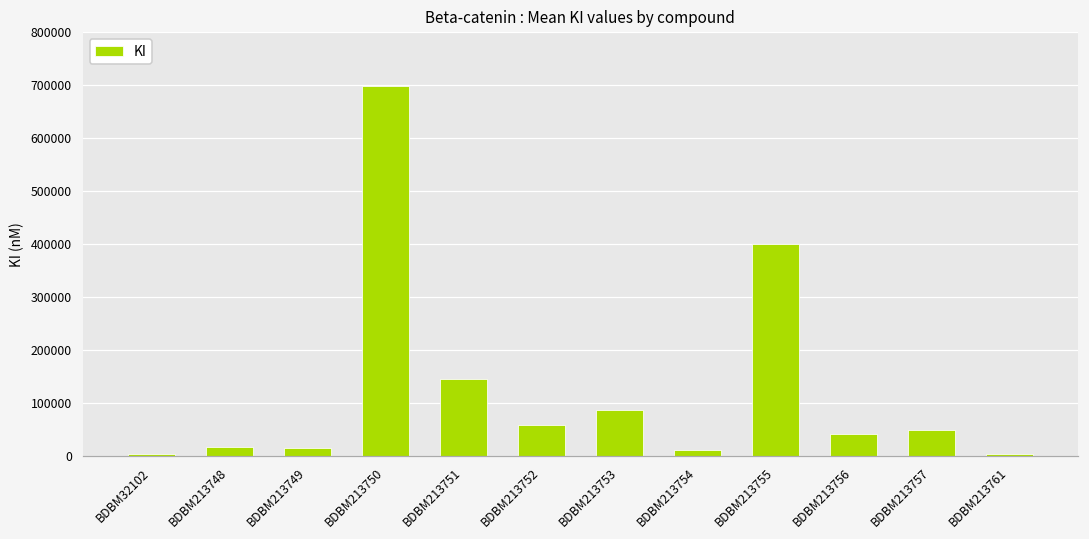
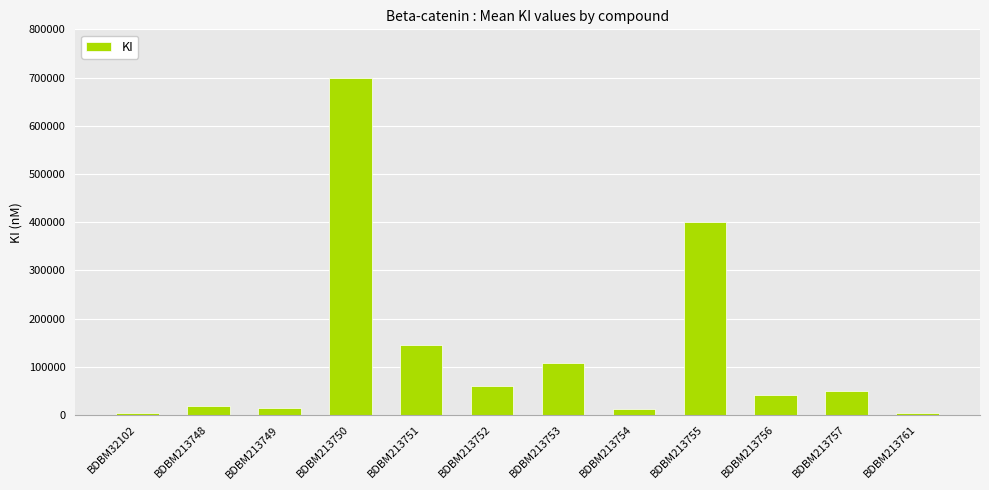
BDBM213753: 90000 -> 110000
